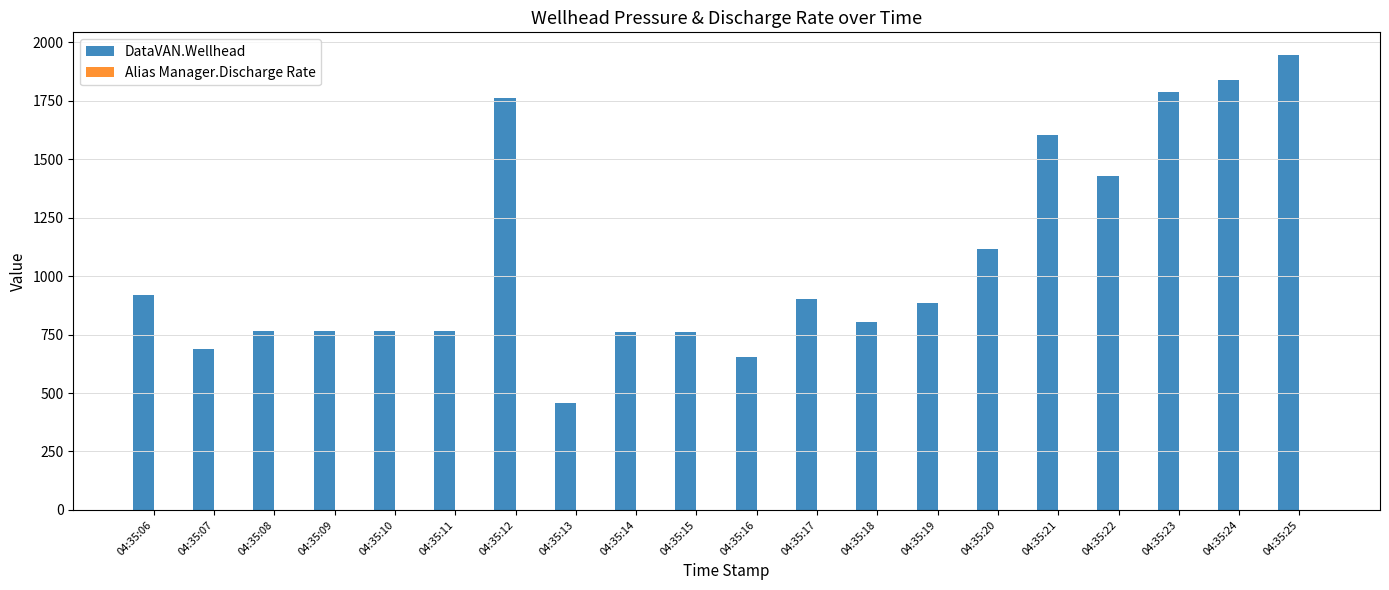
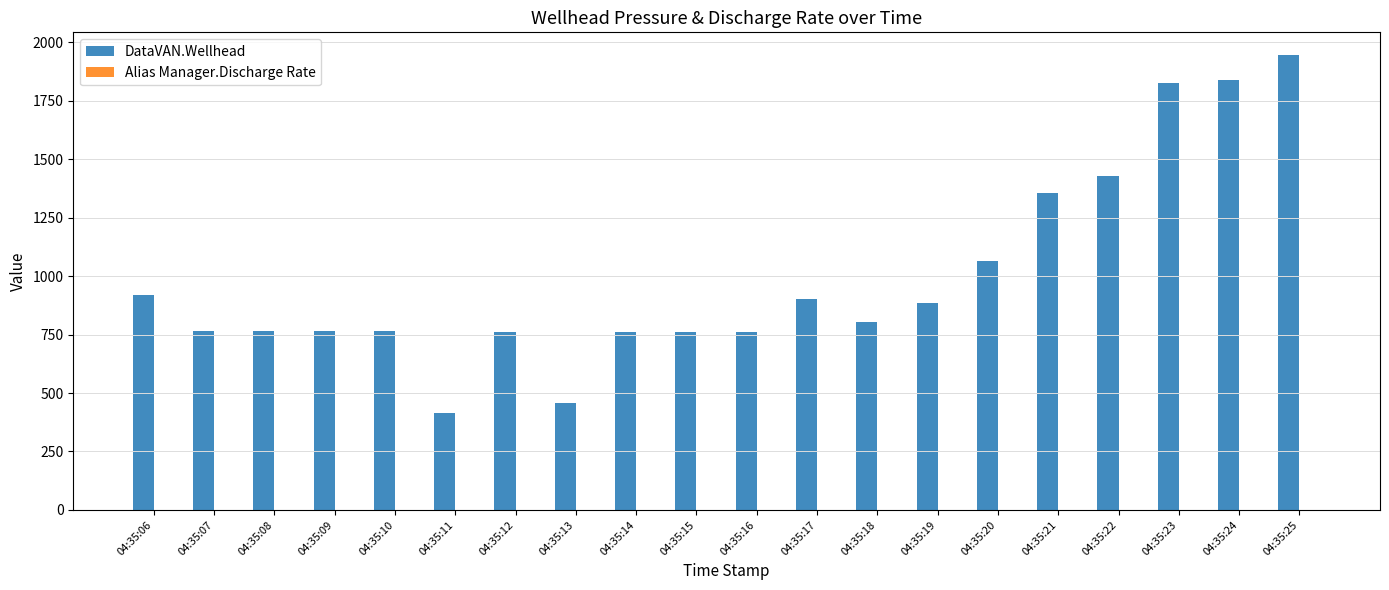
DataVAN.Wellhead, 04:35:07: 690 -> 760
DataVAN.Wellhead, 04:35:11: 760 -> 410
DataVAN.Wellhead, 04:35:12: 1760 -> 760
DataVAN.Wellhead, 04:35:16: 650 -> 760
DataVAN.Wellhead, 04:35:20: 1120 -> 1060
DataVAN.Wellhead, 04:35:21: 1600 -> 1360
DataVAN.Wellhead, 04:35:23: 1790 -> 1820
